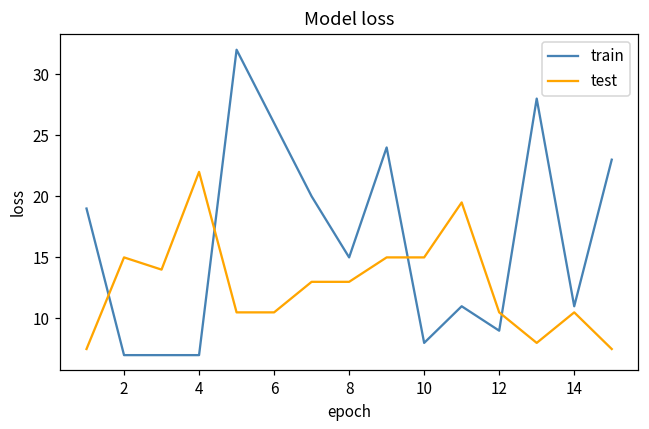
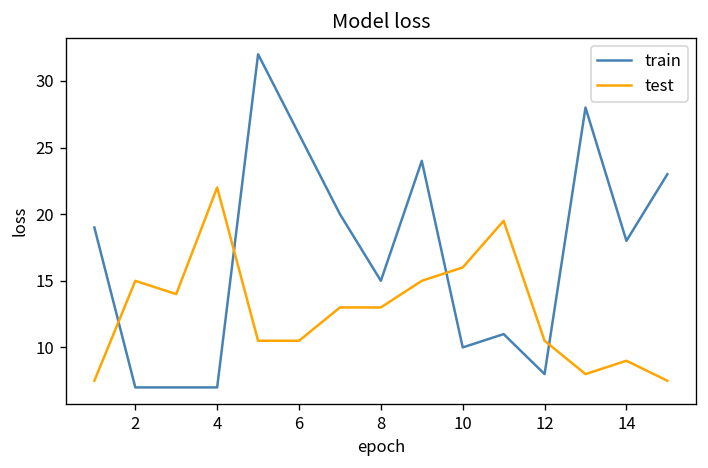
train, 10: 8 -> 10
test, 10: 15 -> 16
train, 12: 9 -> 8
train, 14: 11 -> 18
test, 14: 10.5 -> 9.0
